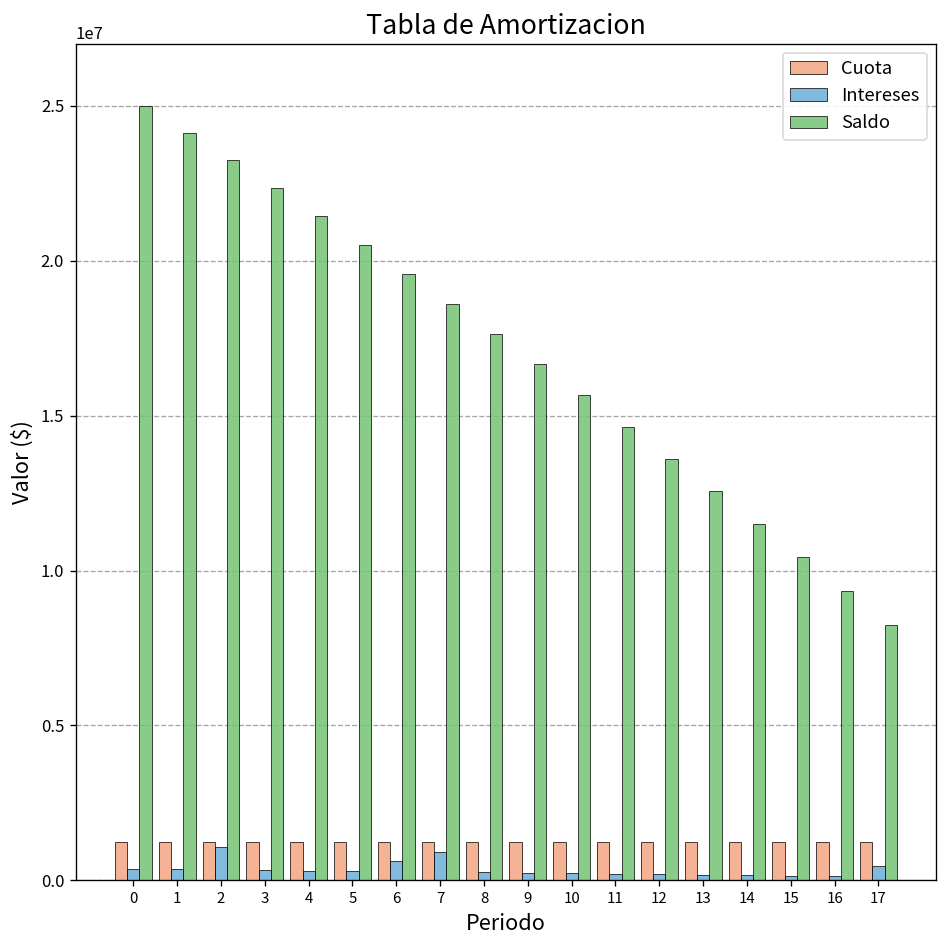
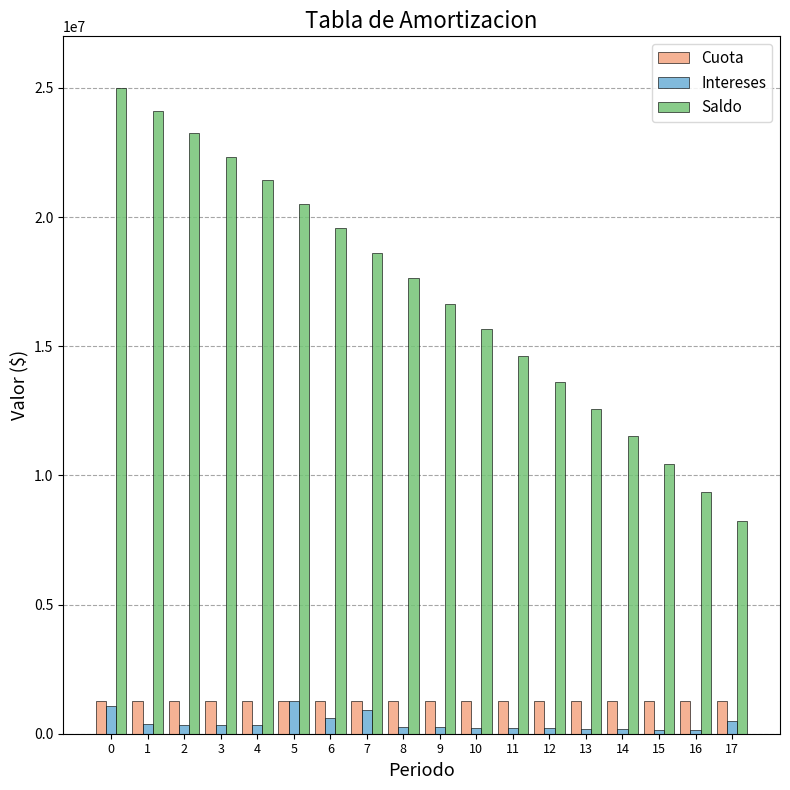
Intereses, 0: 400000 -> 1100000
Intereses, 2: 1100000 -> 300000
Intereses, 5: 300000 -> 1300000
